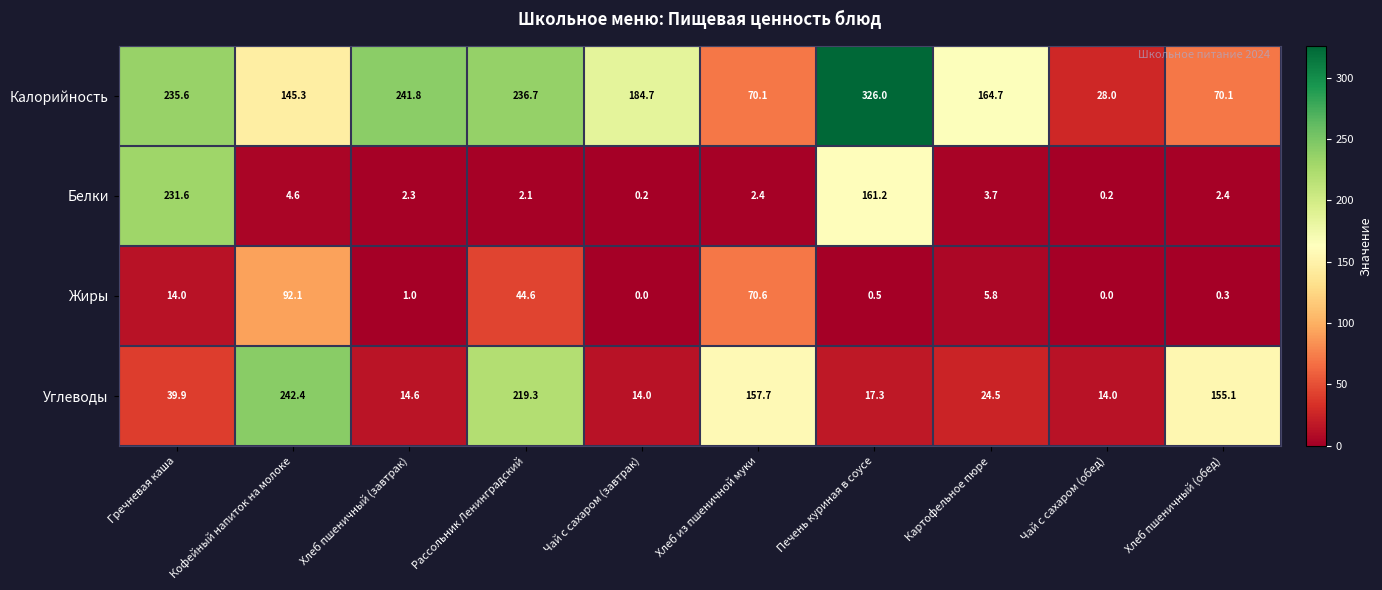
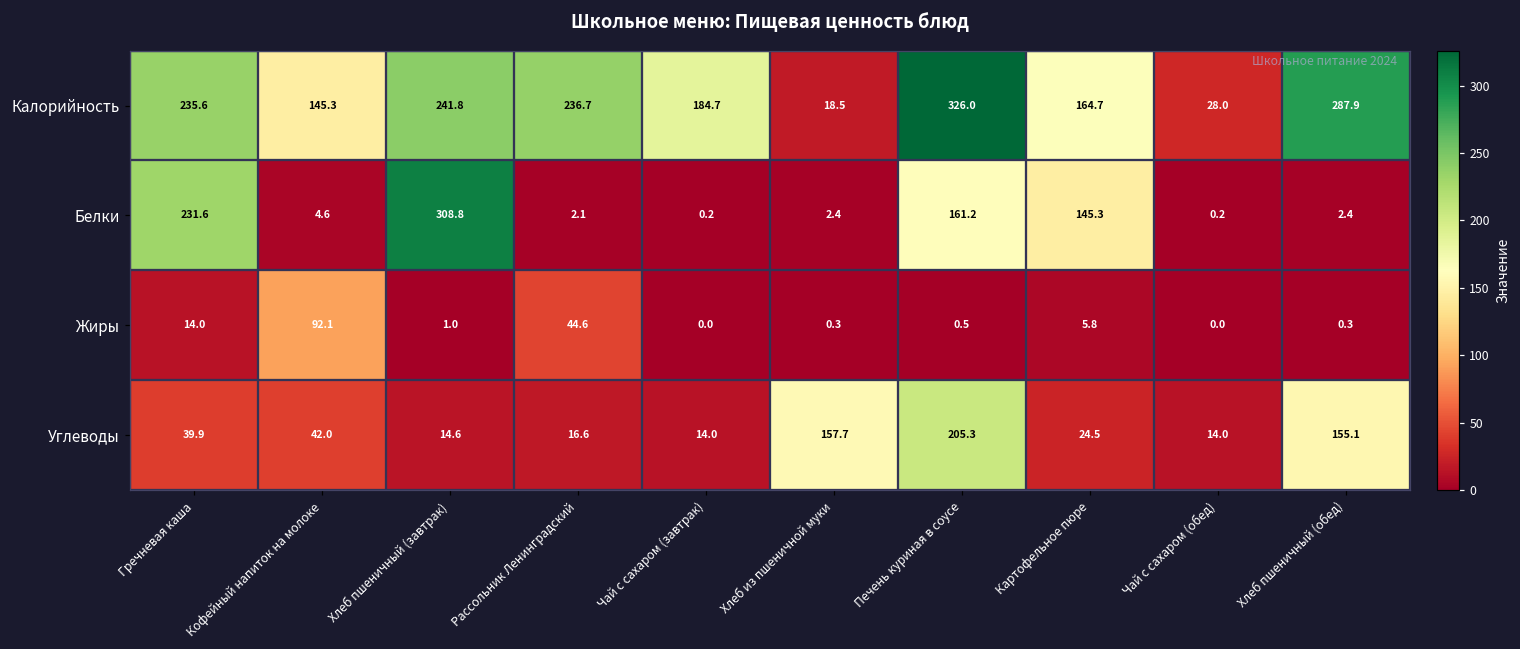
Калорийность, Хлеб из пшеничной муки: 70.1 -> 18.5
Калорийность, Хлеб пшеничный (обед): 70.1 -> 287.9
Белки, Хлеб пшеничный (завтрак): 2.3 -> 308.8
Белки, Картофельное пюре: 3.7 -> 145.3
Жиры, Хлеб из пшеничной муки: 70.6 -> 0.3
Углеводы, Кофейный напиток на молоке: 242.4 -> 42.0
Углеводы, Рассольник Ленинградский: 219.3 -> 16.6
Углеводы, Печень куриная в соусе: 17.3 -> 205.3
